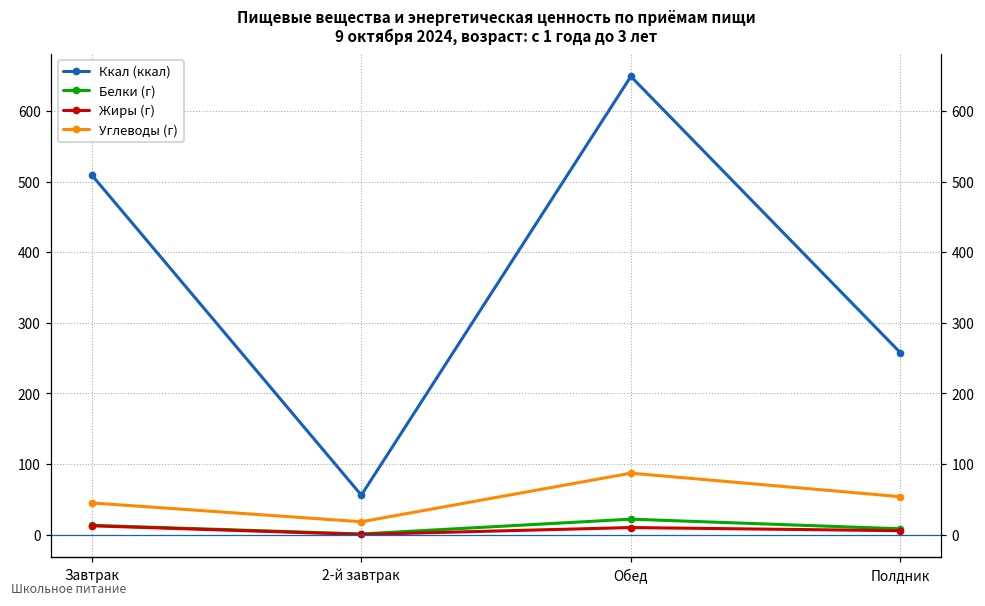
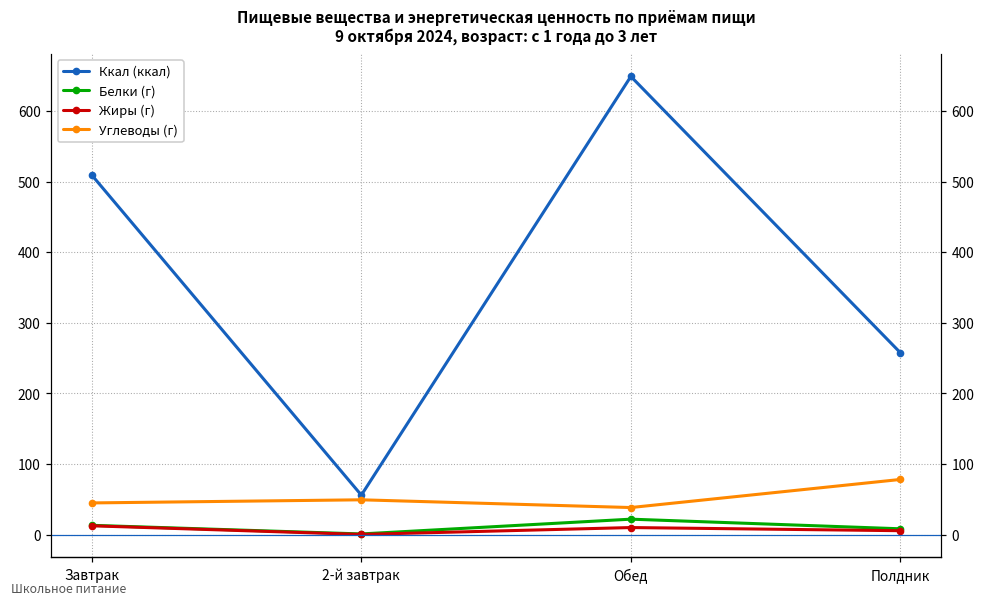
Углеводы (г), 2-й завтрак: 20 -> 50
Углеводы (г), Обед: 90 -> 40
Углеводы (г), Полдник: 50 -> 80
